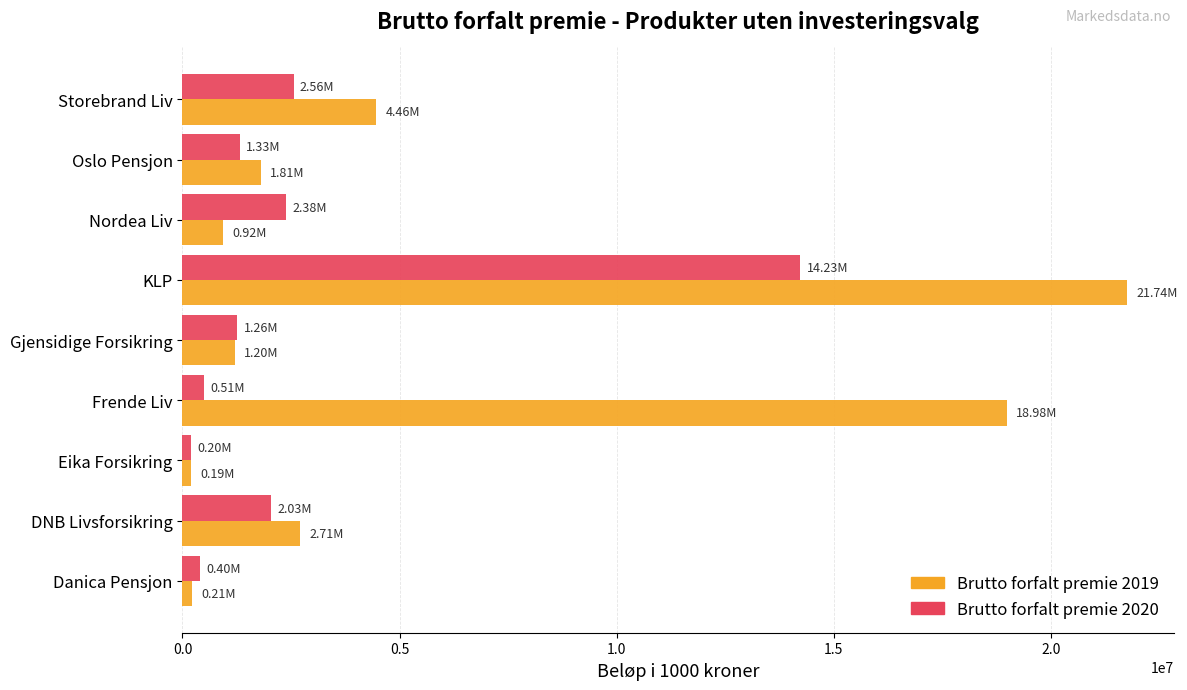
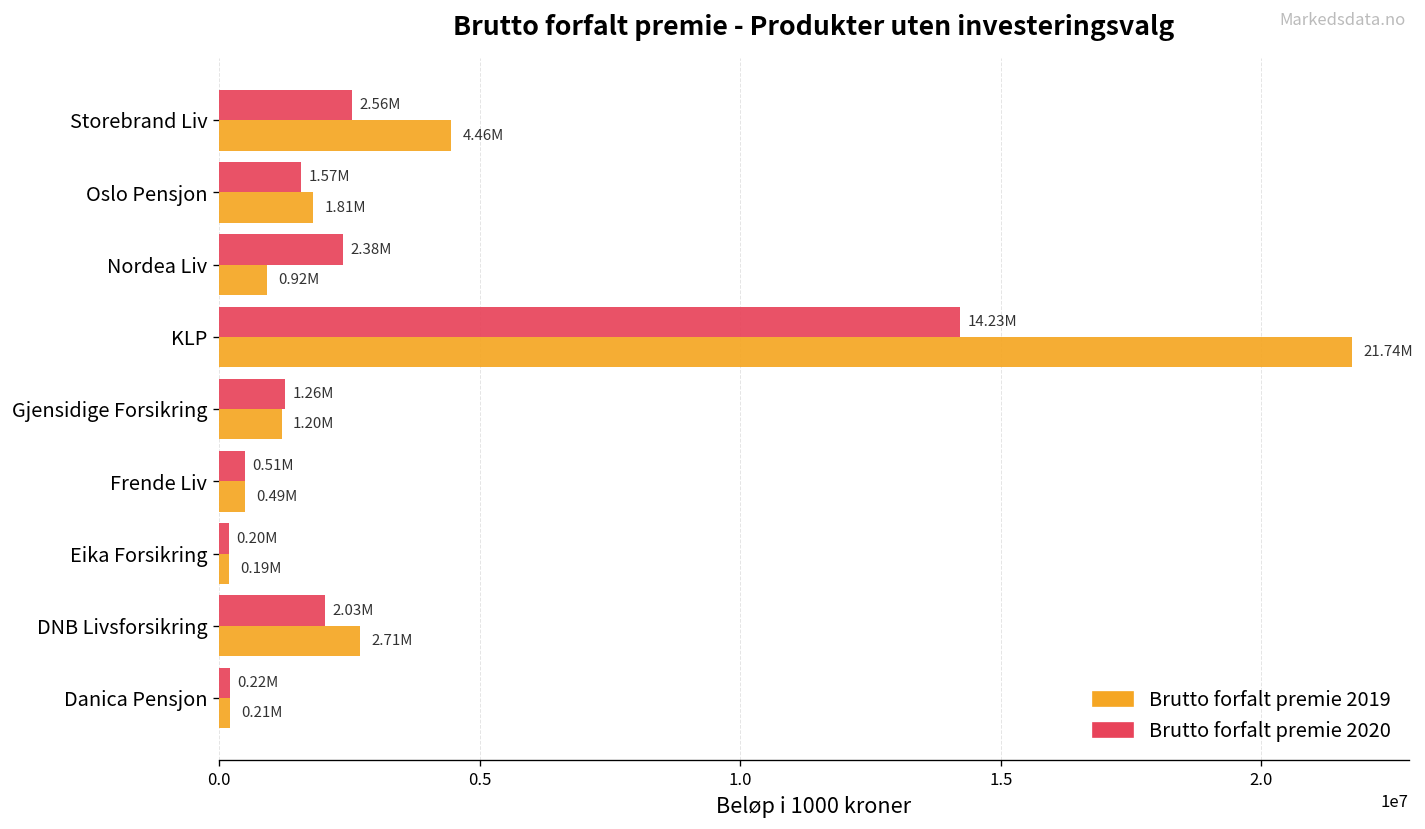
Brutto forfalt premie 2020, Oslo Pensjon: 1.33M -> 1.57M
Brutto forfalt premie 2019, Frende Liv: 18.98M -> 0.49M
Brutto forfalt premie 2020, Danica Pensjon: 0.40M -> 0.22M
